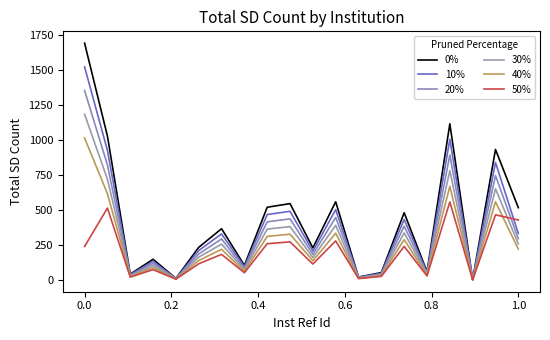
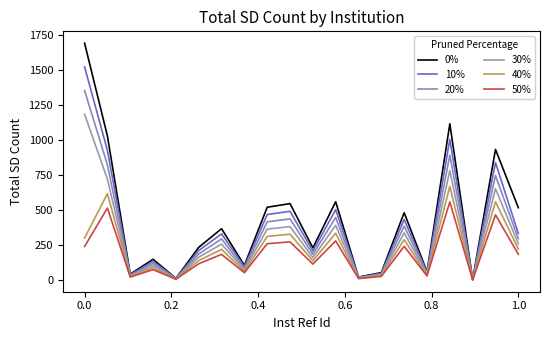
40%, 0.0: 1010 -> 300
50%, 1.0: 430 -> 190
